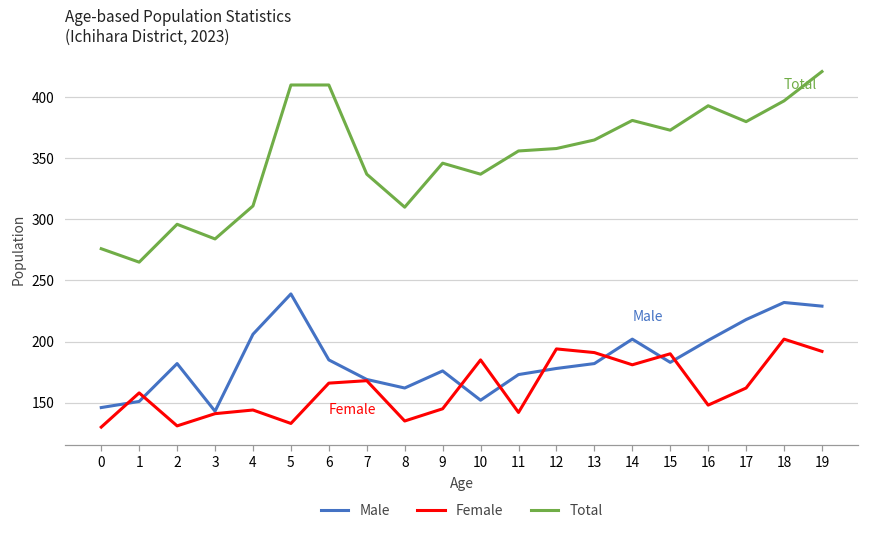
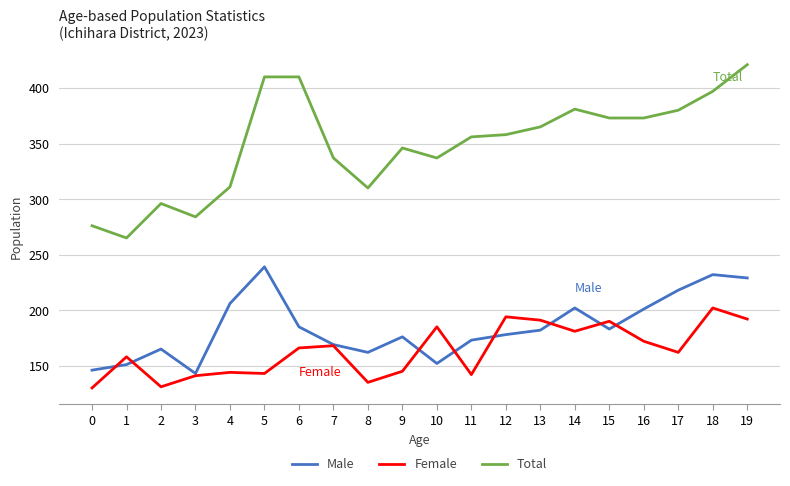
Male, 2: 182 -> 165
Female, 5: 133 -> 143
Female, 16: 148 -> 172
Total, 16: 393 -> 373
